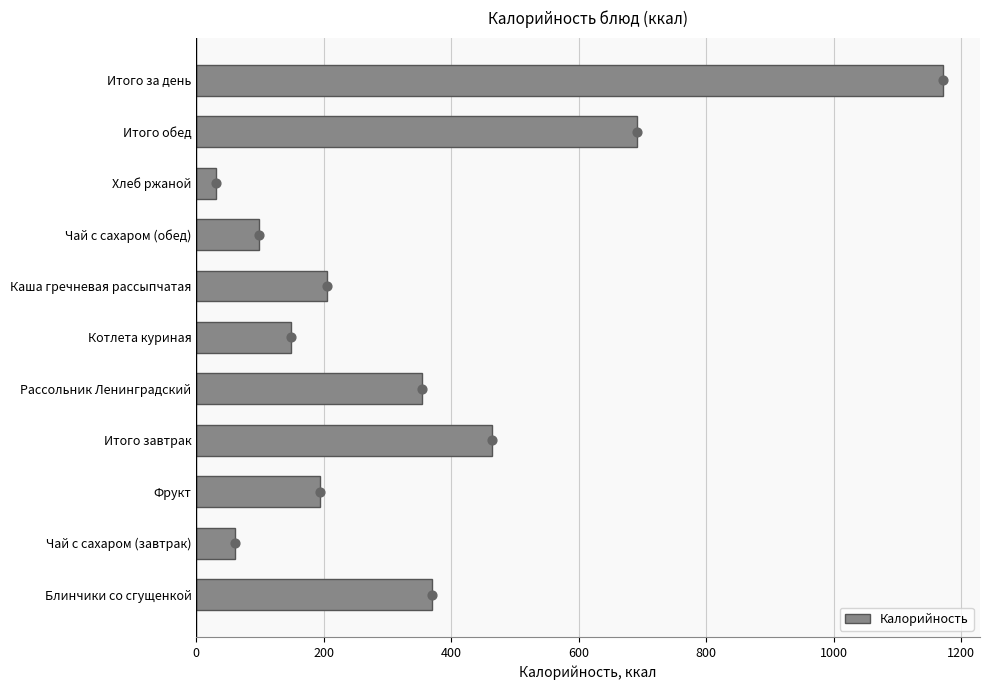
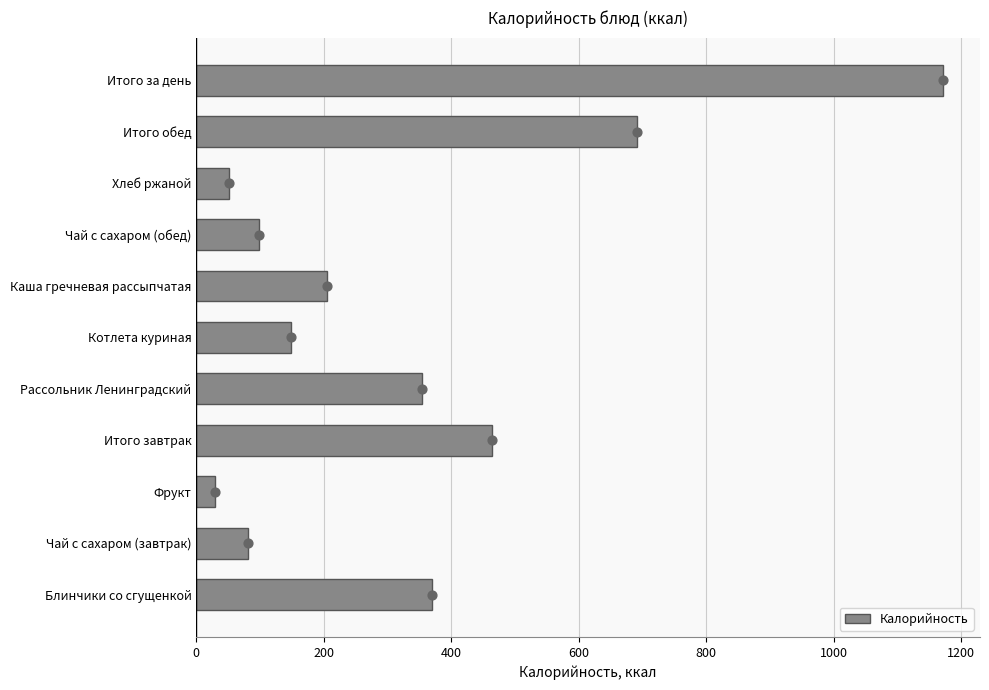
Хлеб ржаной: 30 -> 50
Фрукт: 190 -> 30
Чай с сахаром (завтрак): 60 -> 80
